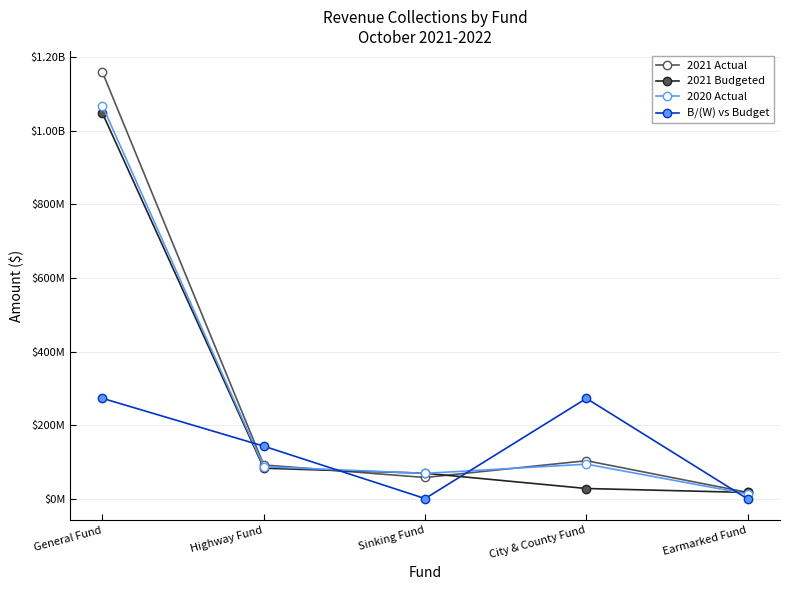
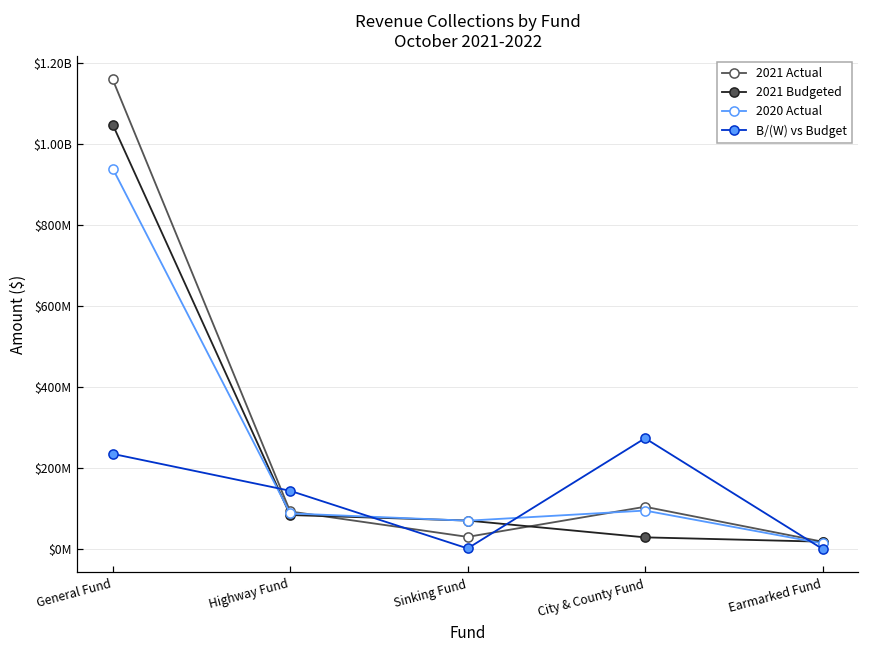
2020 Actual, General Fund: $1070000000 -> $940000000
B/(W) vs Budget, General Fund: $270000000 -> $230000000
2021 Actual, Sinking Fund: $60000000 -> $30000000
